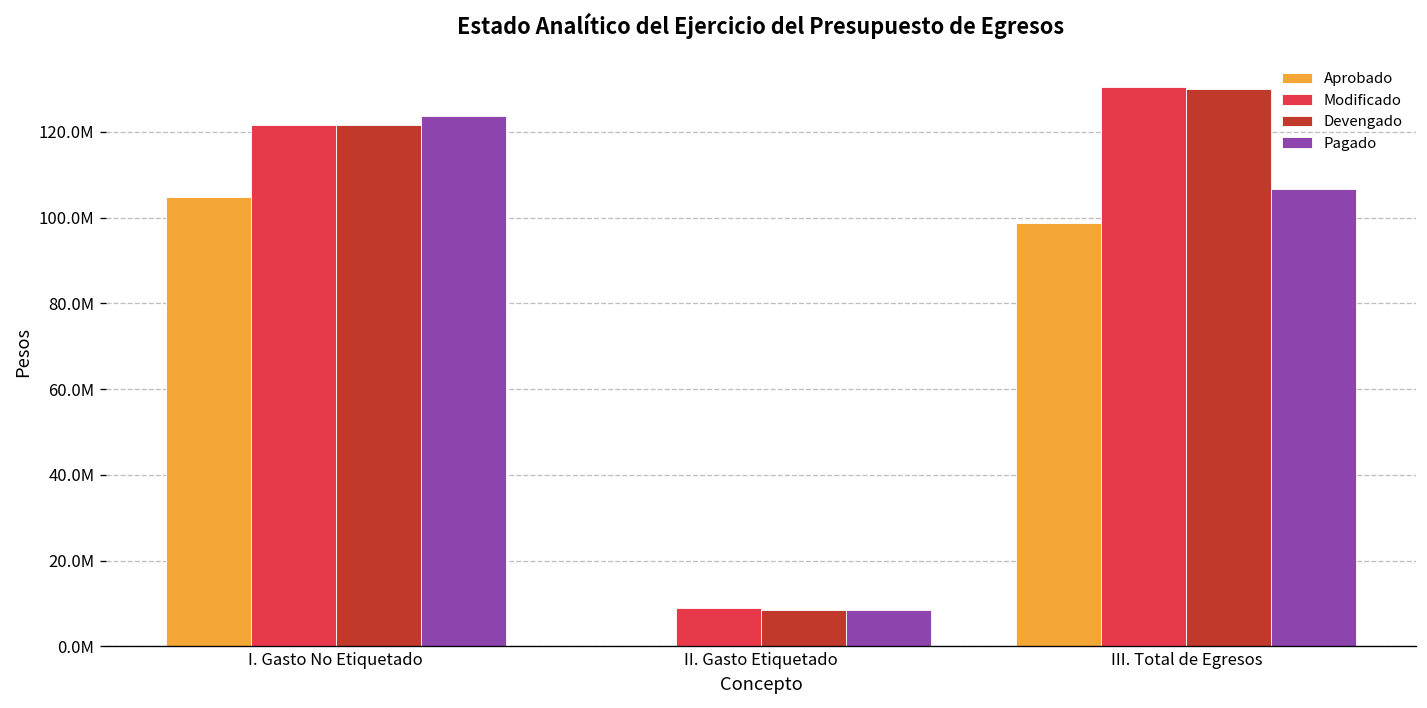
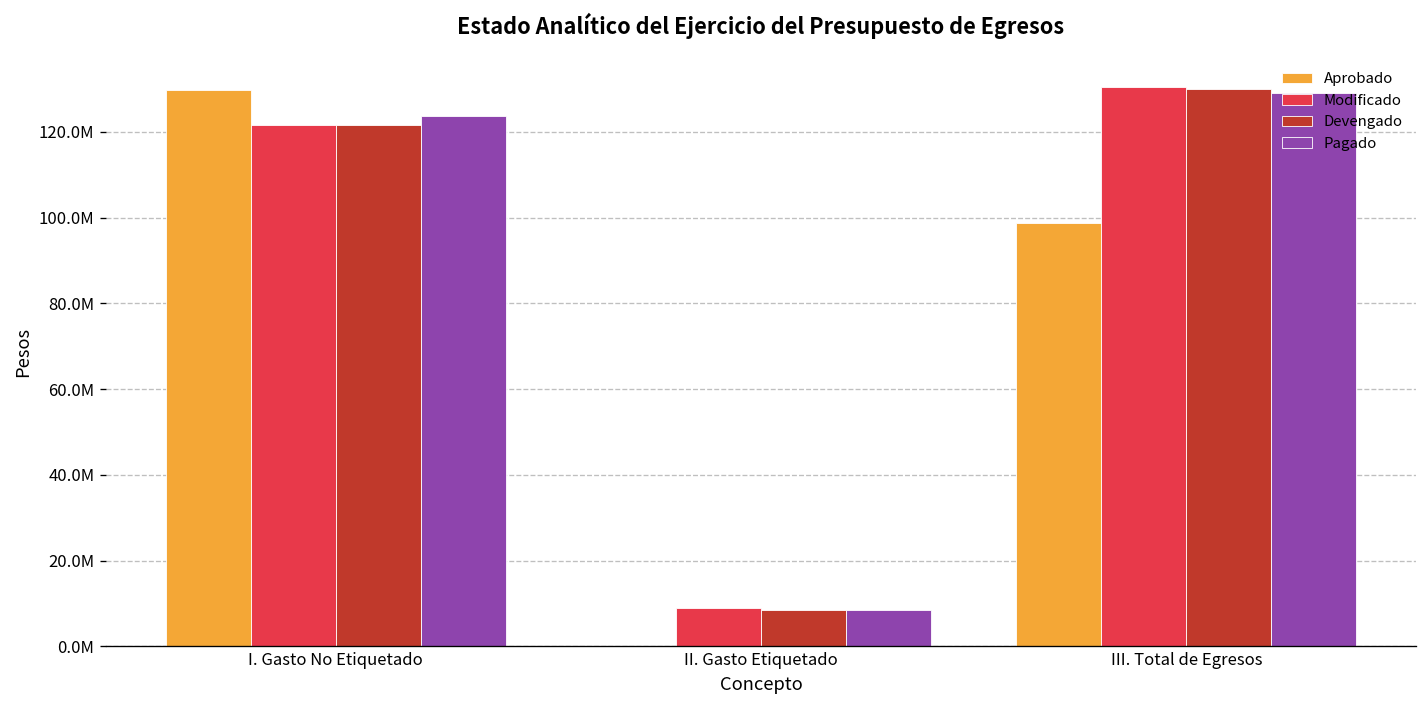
Aprobado, I. Gasto No Etiquetado: 105000000 -> 130000000
Pagado, III. Total de Egresos: 107000000 -> 129000000
